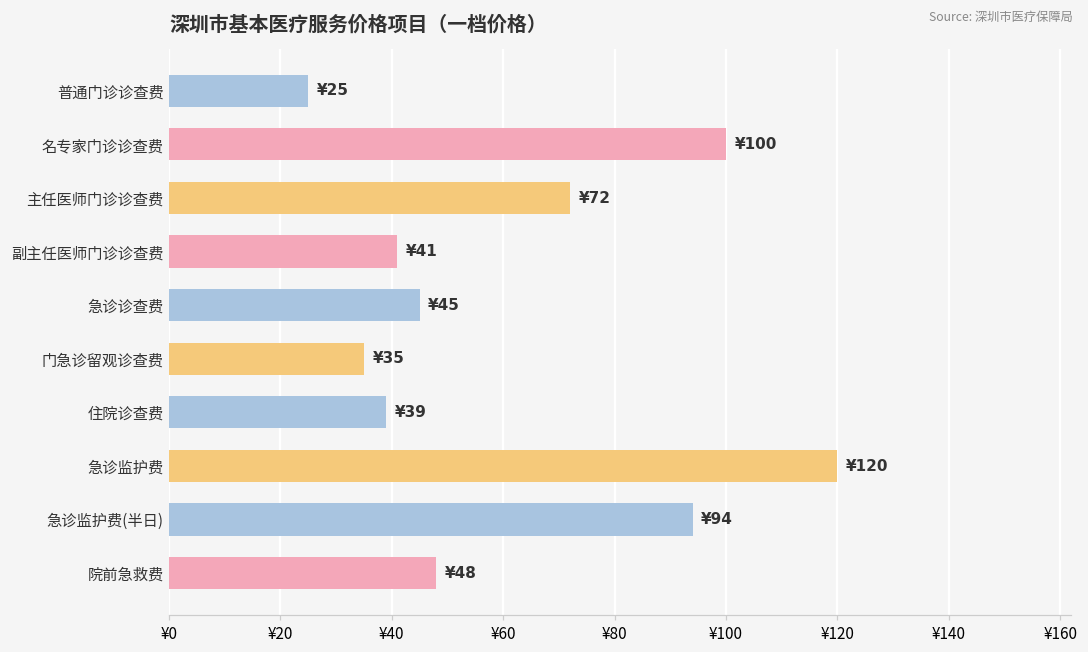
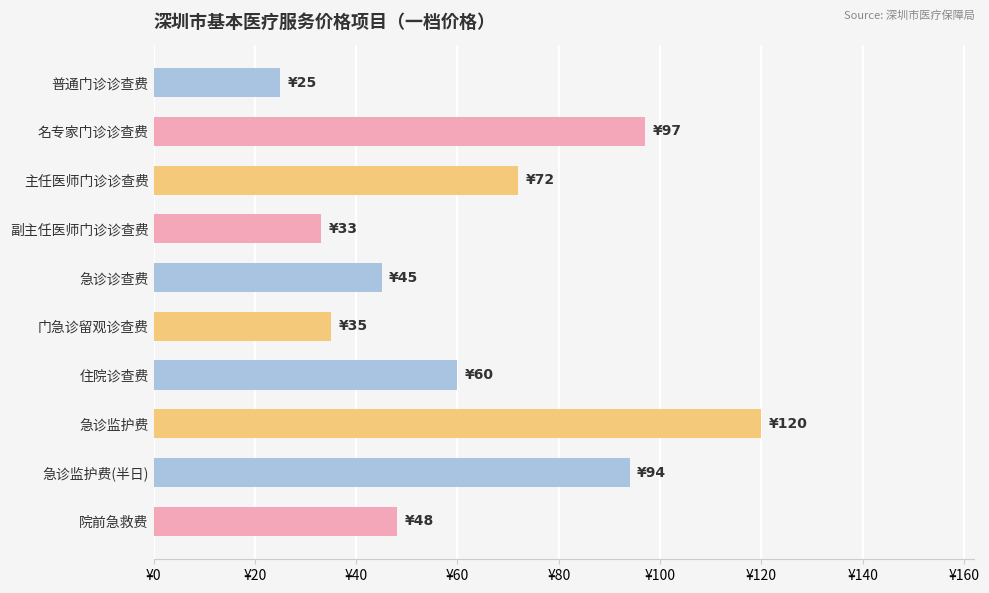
名专家门诊诊查费: ¥100 -> ¥97
副主任医师门诊诊查费: ¥41 -> ¥33
住院诊查费: ¥39 -> ¥60
